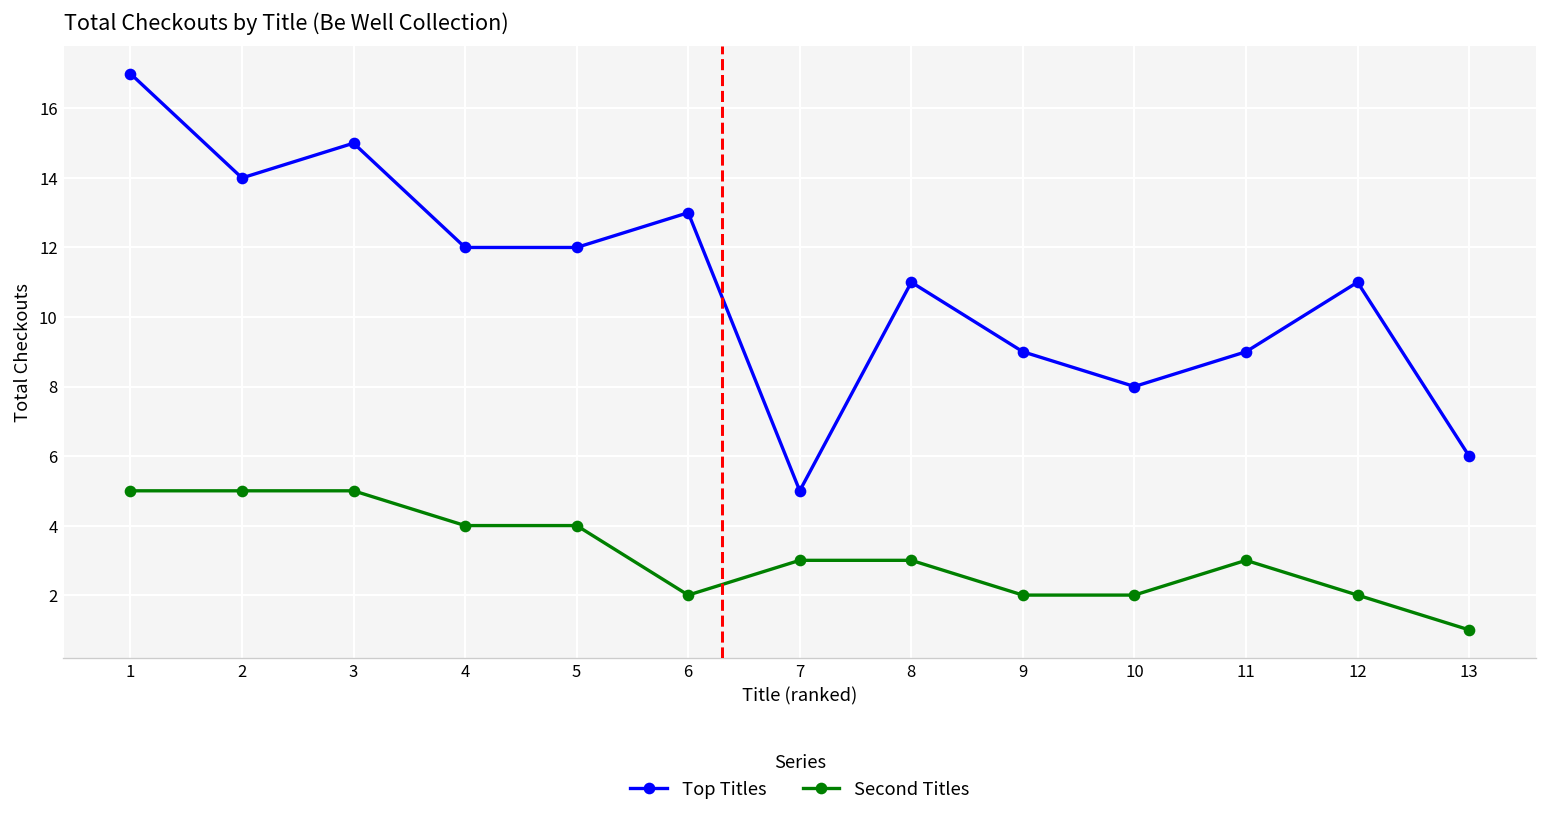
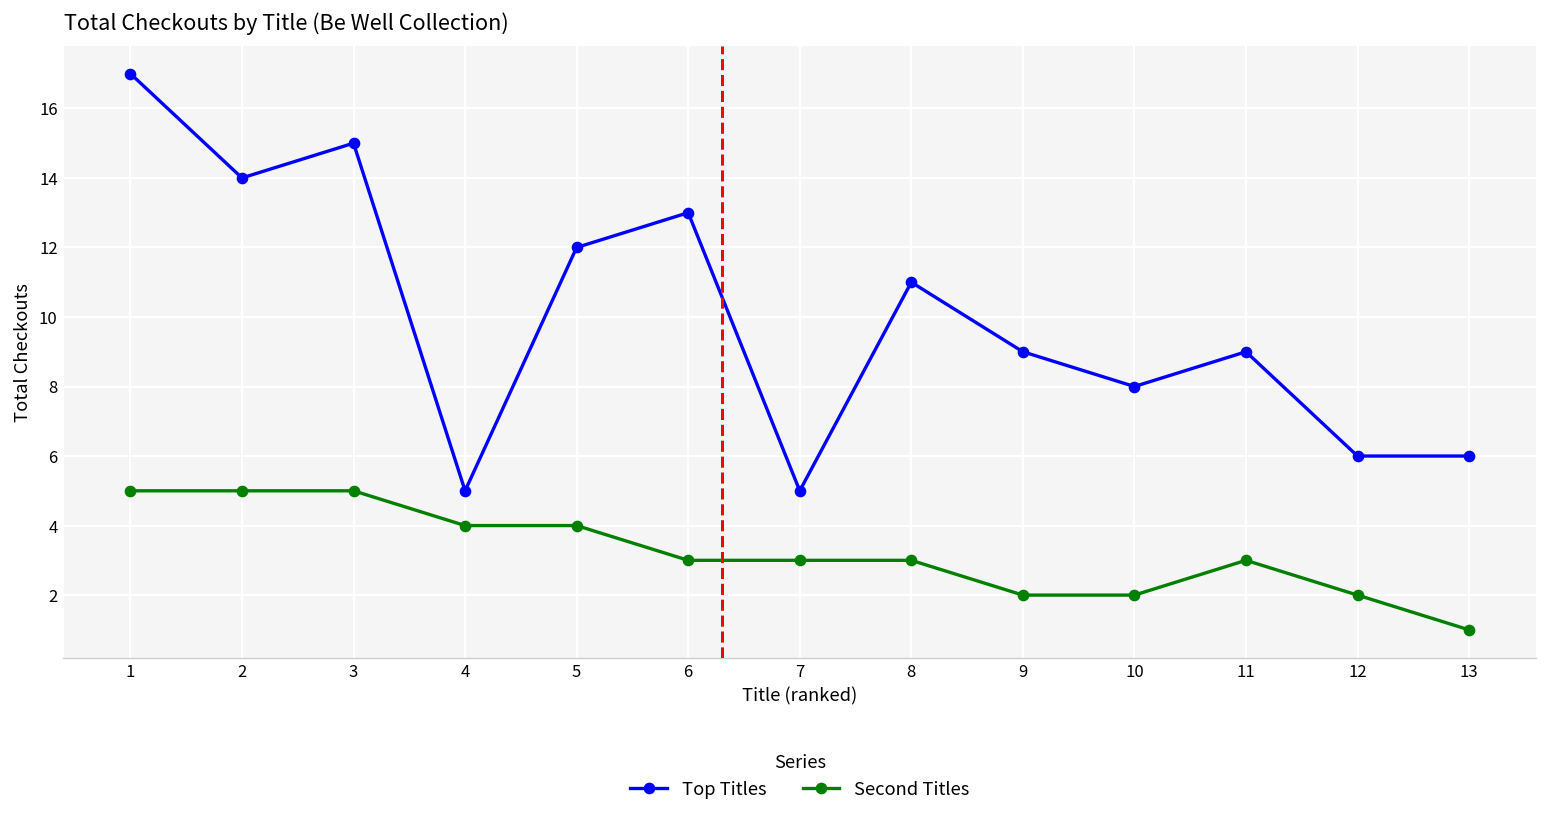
Top Titles, 4: 12 -> 5
Second Titles, 6: 2 -> 3
Top Titles, 12: 11 -> 6
